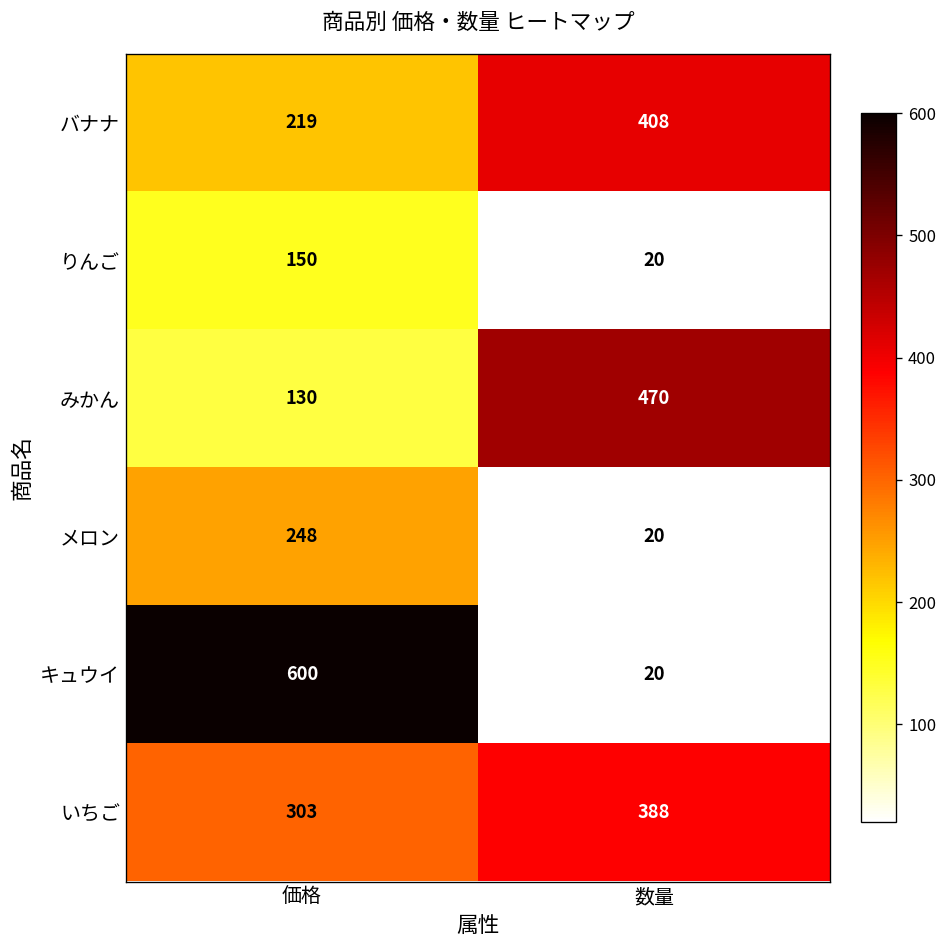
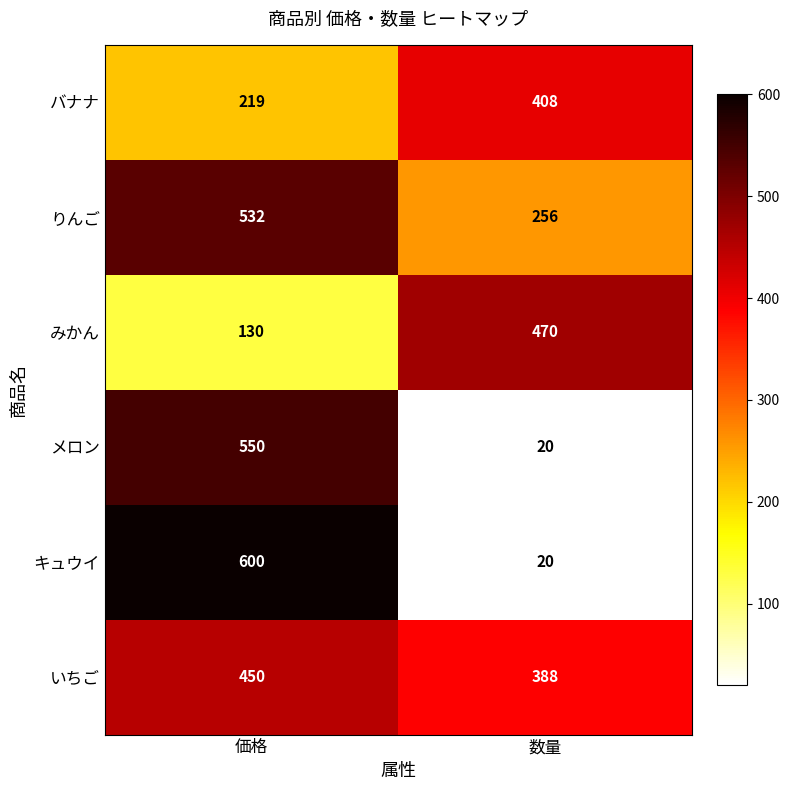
りんご, 価格: 150 -> 532
りんご, 数量: 20 -> 256
メロン, 価格: 248 -> 550
いちご, 価格: 303 -> 450
